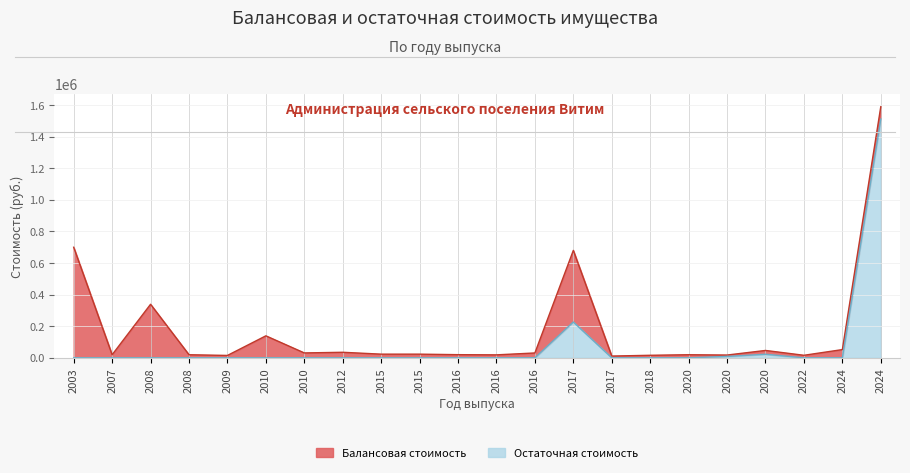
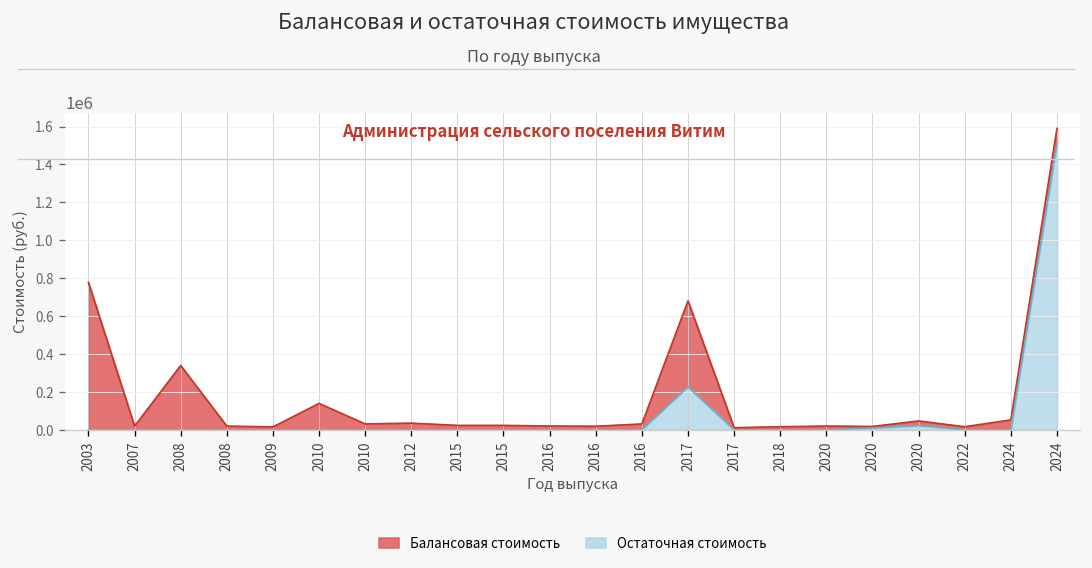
Балансовая стоимость, 2003: 700000 -> 780000
